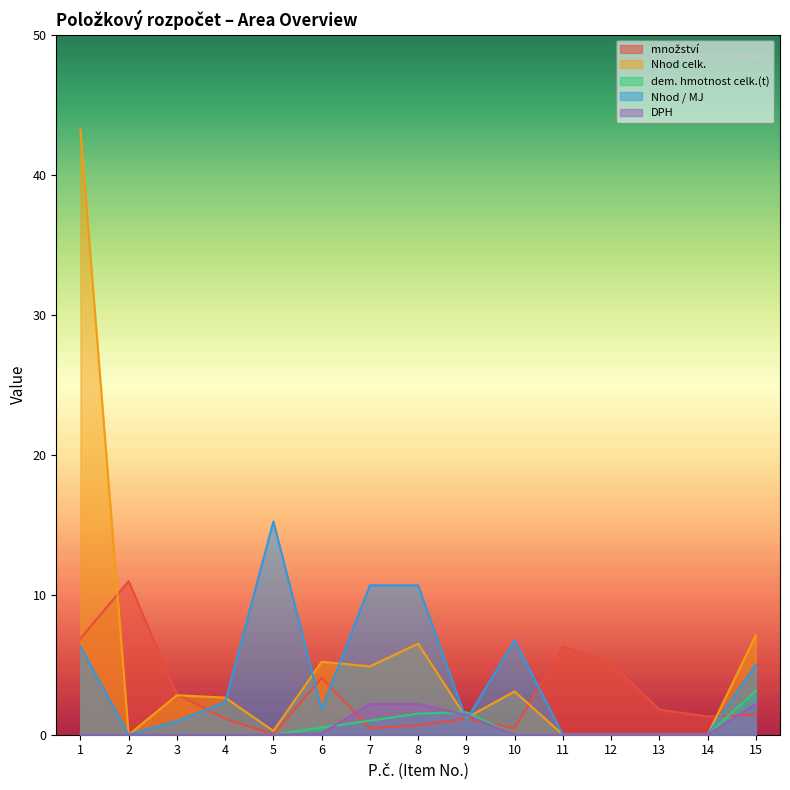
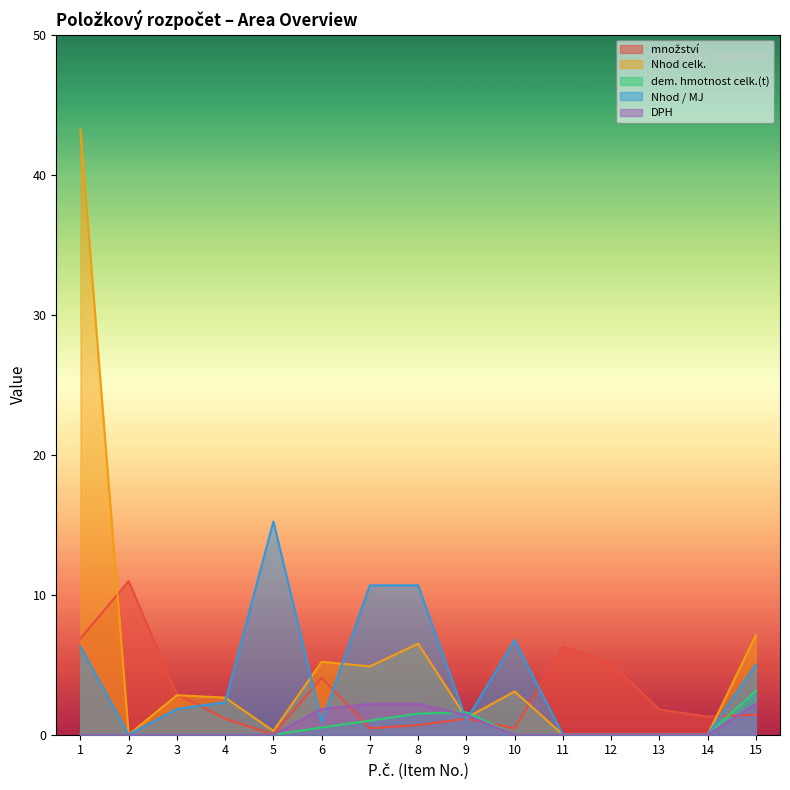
Nhod / MJ, 3: 1.0 -> 1.9
Nhod / MJ, 6: 1.8 -> 0.9
DPH, 6: 0.1 -> 1.8
